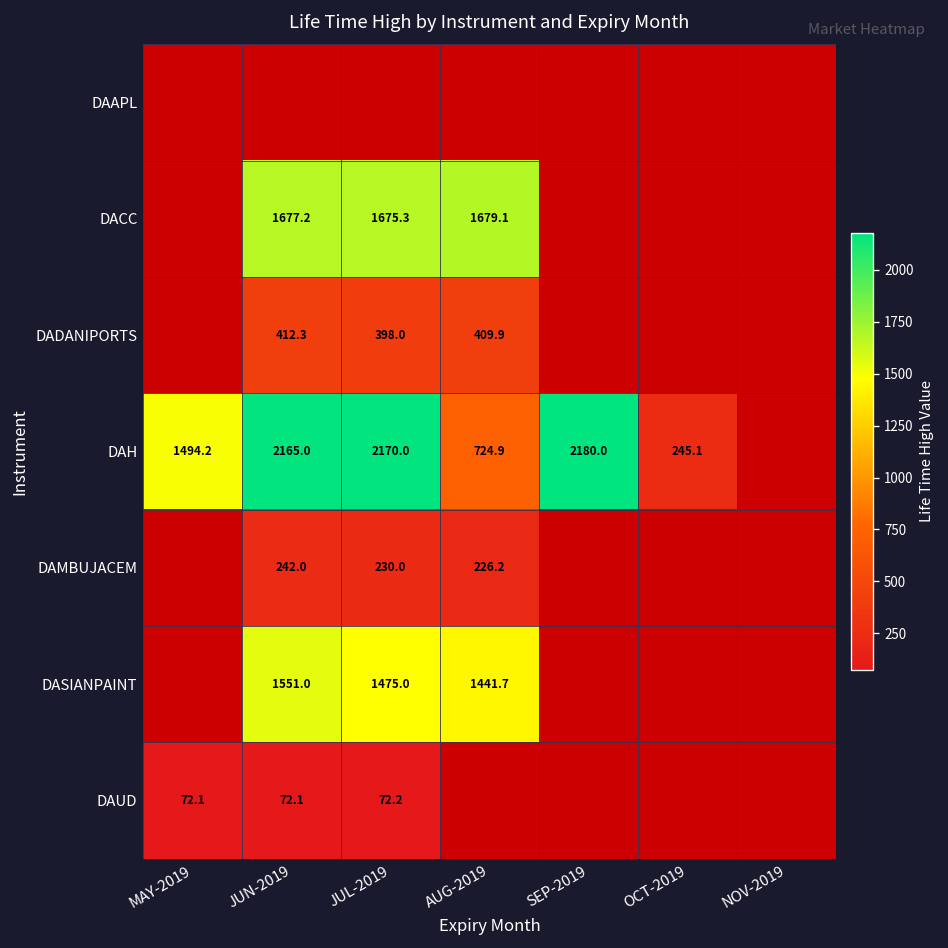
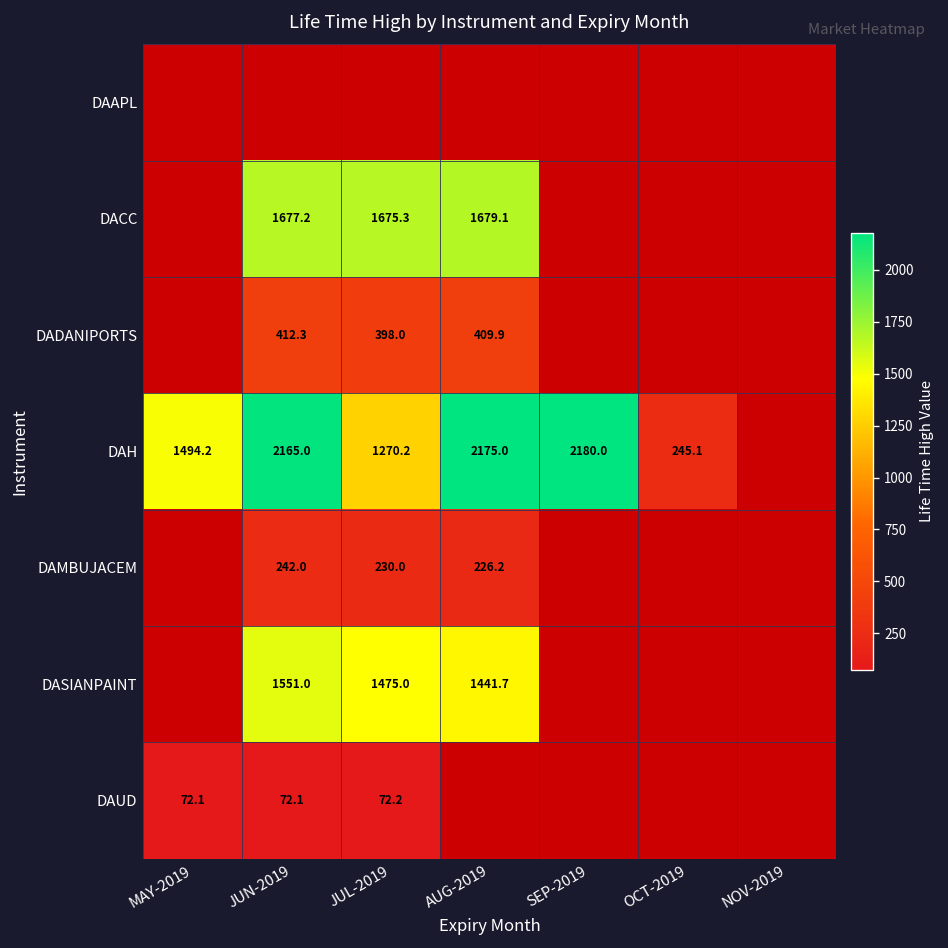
DAH, JUL-2019: 2170.0 -> 1270.2
DAH, AUG-2019: 724.9 -> 2175.0
